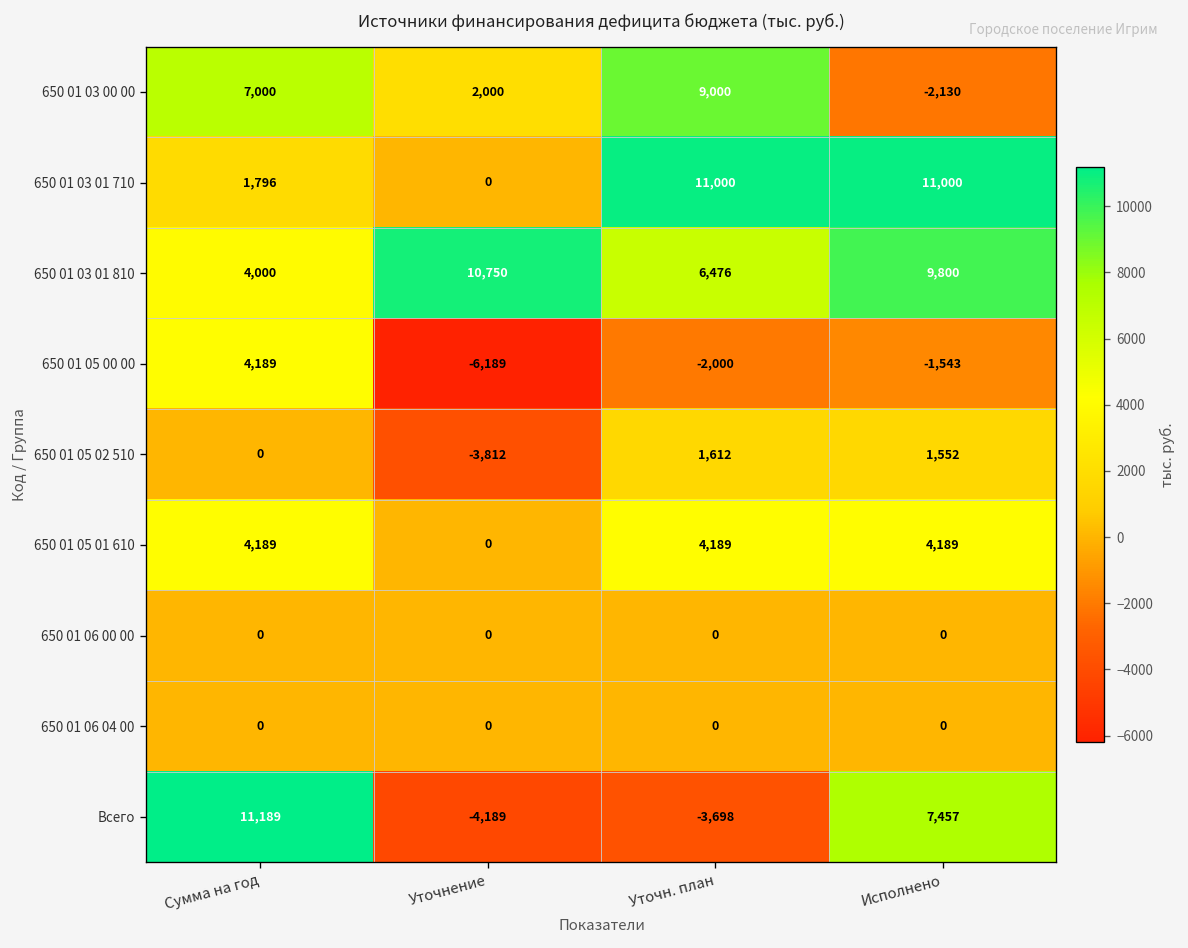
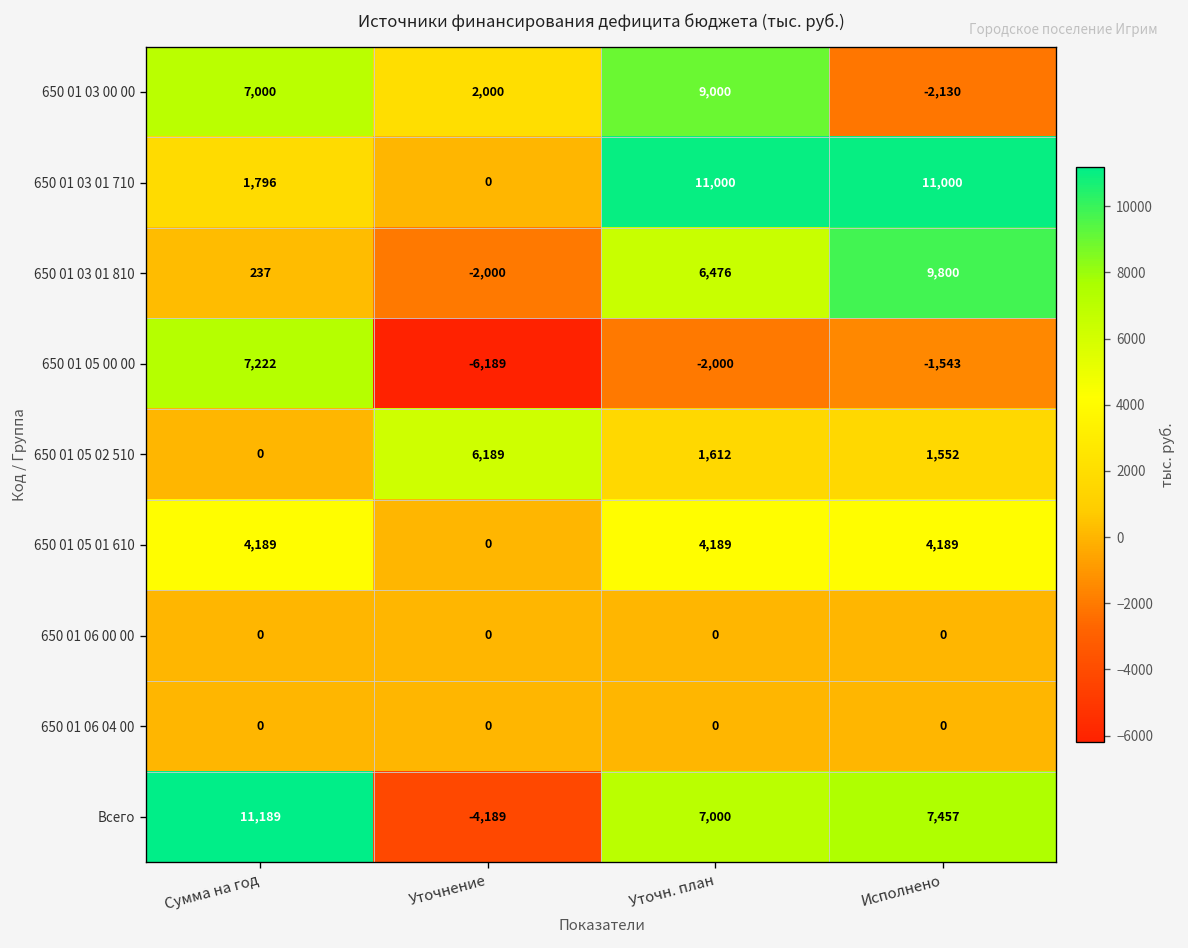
650 01 03 01 810, Сумма на год: 4,000 -> 237
650 01 03 01 810, Уточнение: 10,750 -> -2,000
650 01 05 00 00, Сумма на год: 4,189 -> 7,222
650 01 05 02 510, Уточнение: -3,812 -> 6,189
Всего, Уточн. план: -3,698 -> 7,000
